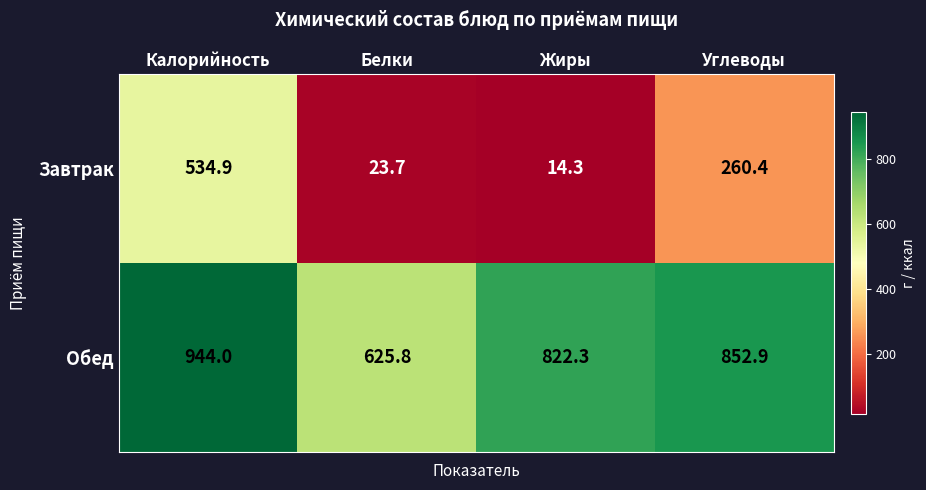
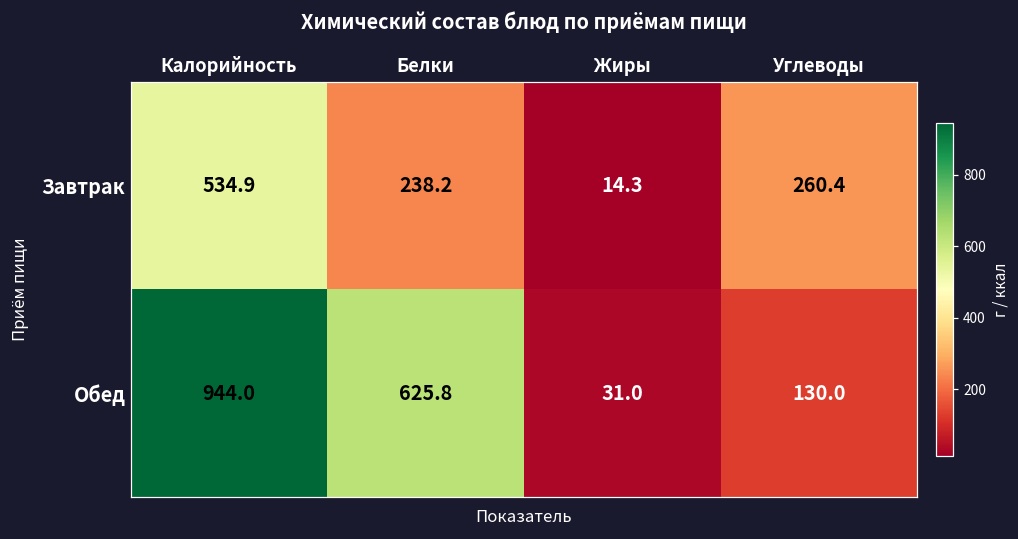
Завтрак, Белки: 23.7 -> 238.2
Обед, Жиры: 822.3 -> 31.0
Обед, Углеводы: 852.9 -> 130.0
